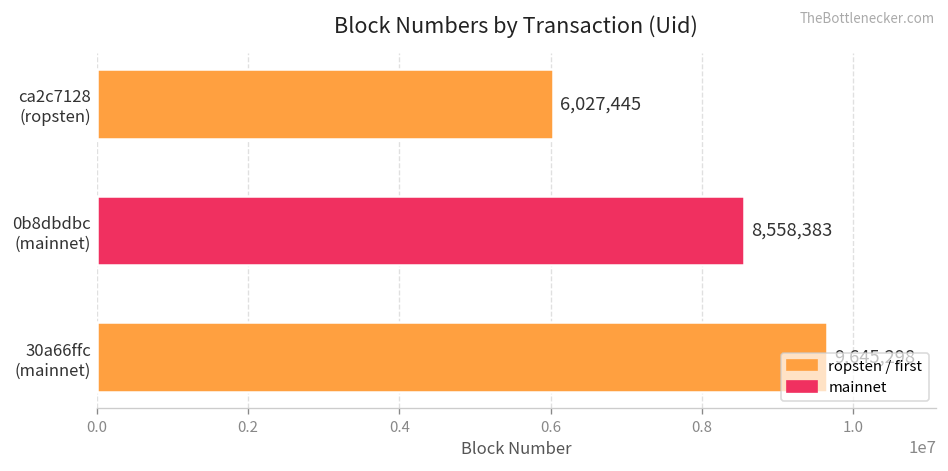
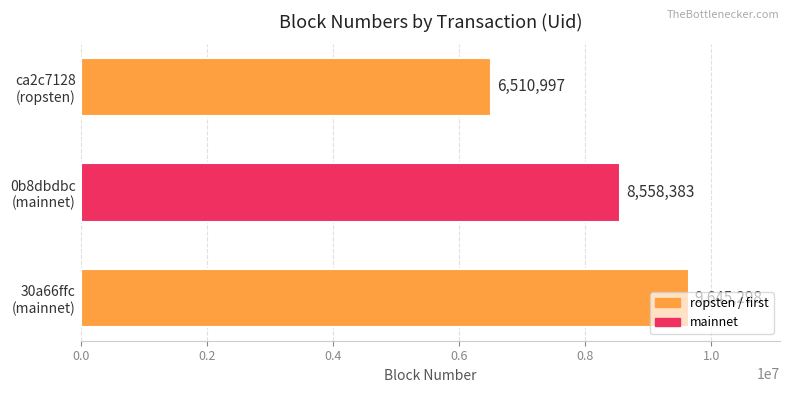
ca2c7128 (ropsten): 6,027,445 -> 6,510,997
